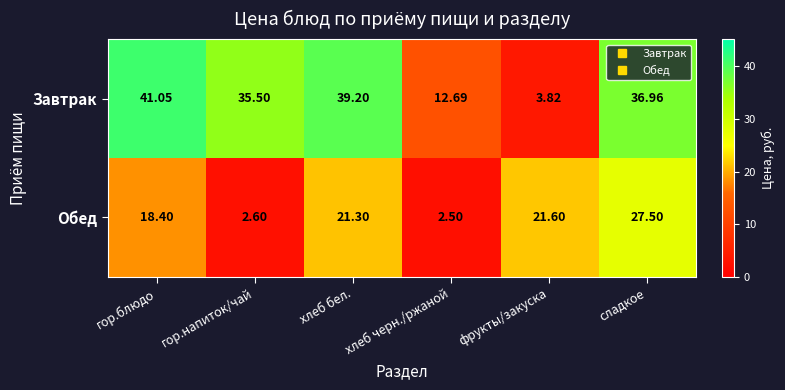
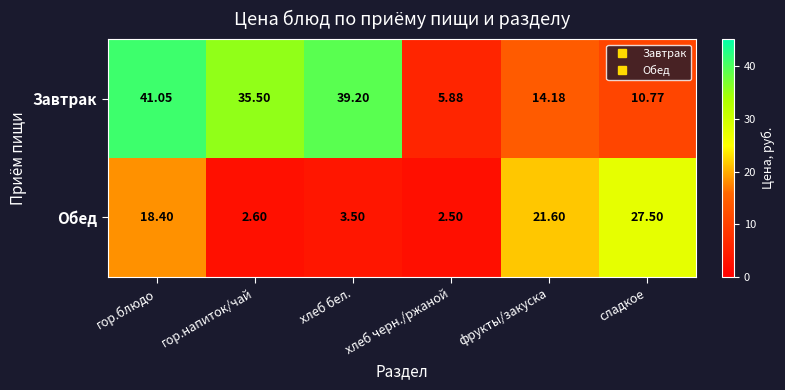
Завтрак, хлеб черн./ржаной: 12.69 -> 5.88
Завтрак, фрукты/закуска: 3.82 -> 14.18
Завтрак, сладкое: 36.96 -> 10.77
Обед, хлеб бел.: 21.30 -> 3.50
